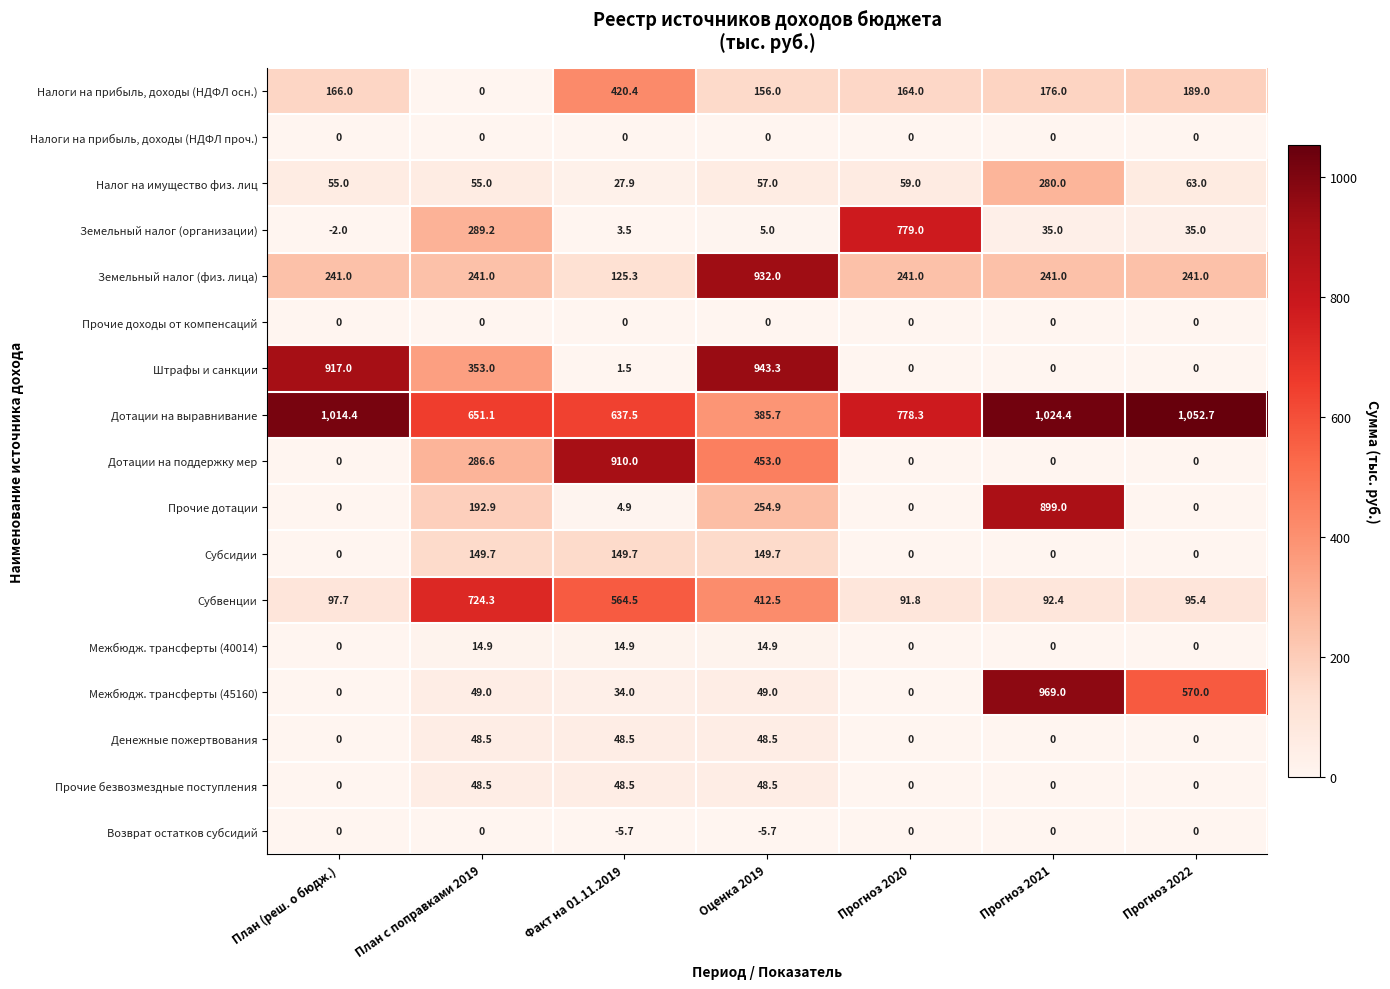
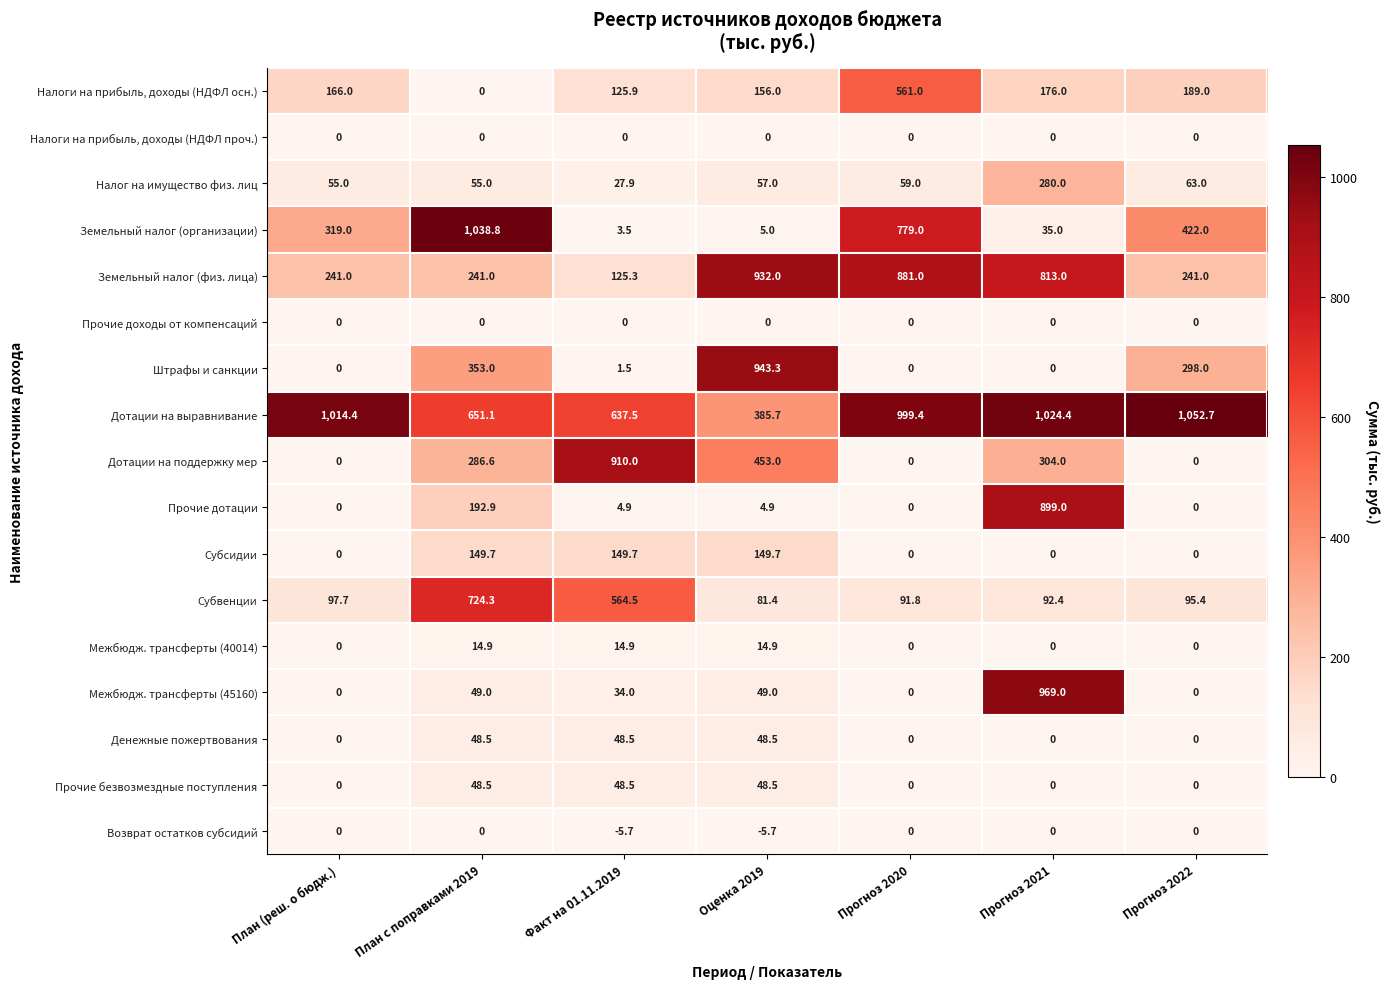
Налоги на прибыль, доходы (НДФЛ осн.), Факт на 01.11.2019: 420.4 -> 125.9
Налоги на прибыль, доходы (НДФЛ осн.), Прогноз 2020: 164.0 -> 561.0
Земельный налог (организации), План (реш. о бюдж.): -2.0 -> 319.0
Земельный налог (организации), План с поправками 2019: 289.2 -> 1,038.8
Земельный налог (организации), Прогноз 2022: 35.0 -> 422.0
Земельный налог (физ. лица), Прогноз 2020: 241.0 -> 881.0
Земельный налог (физ. лица), Прогноз 2021: 241.0 -> 813.0
Штрафы и санкции, План (реш. о бюдж.): 917.0 -> 0
Штрафы и санкции, Прогноз 2022: 0 -> 298.0
Дотации на выравнивание, Прогноз 2020: 778.3 -> 999.4
Дотации на поддержку мер, Прогноз 2021: 0 -> 304.0
Прочие дотации, Оценка 2019: 254.9 -> 4.9
Субвенции, Оценка 2019: 412.5 -> 81.4
Межбюдж. трансферты (45160), Прогноз 2022: 570.0 -> 0
